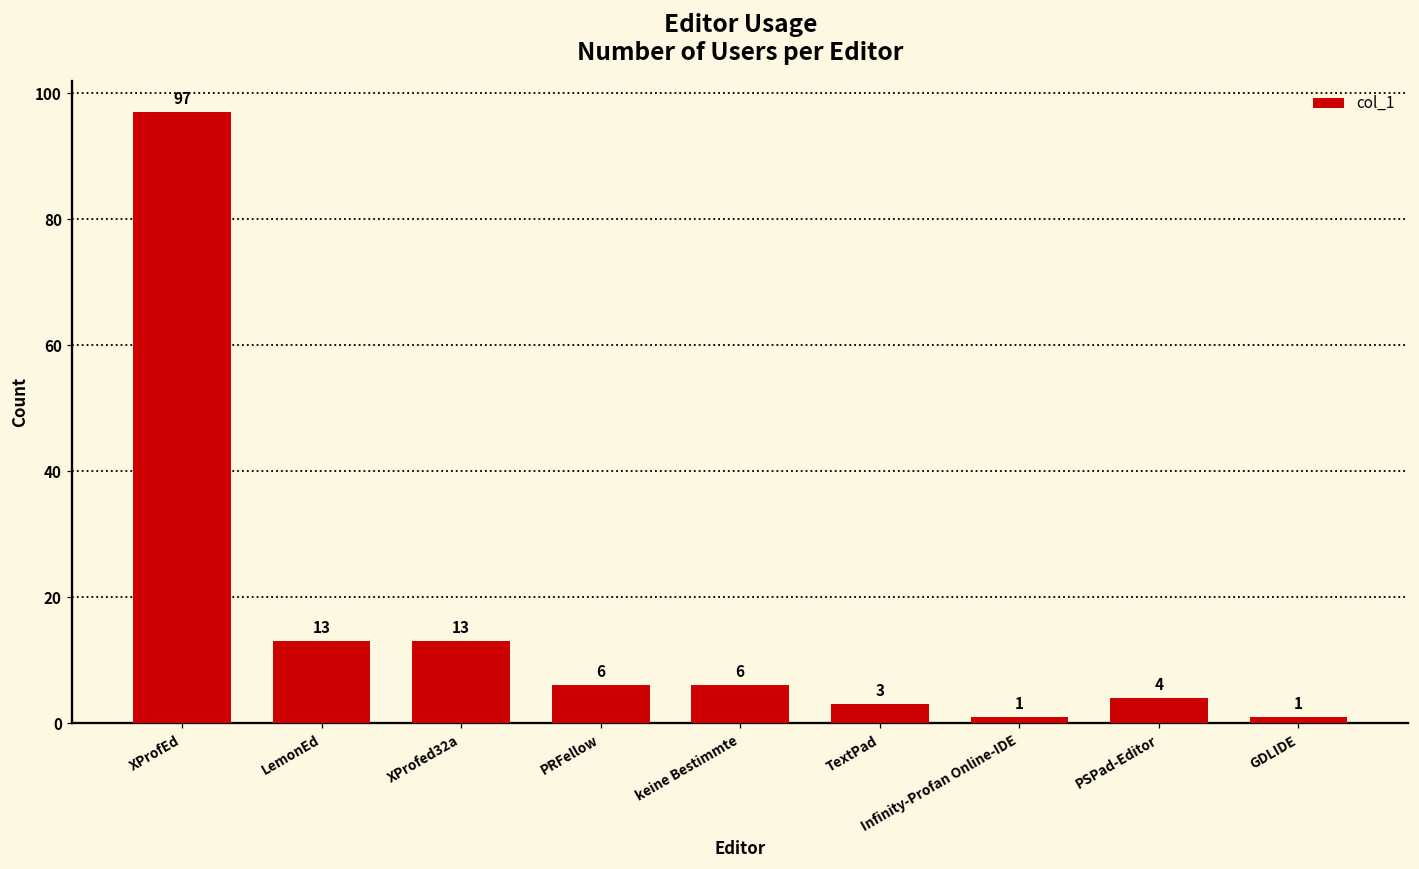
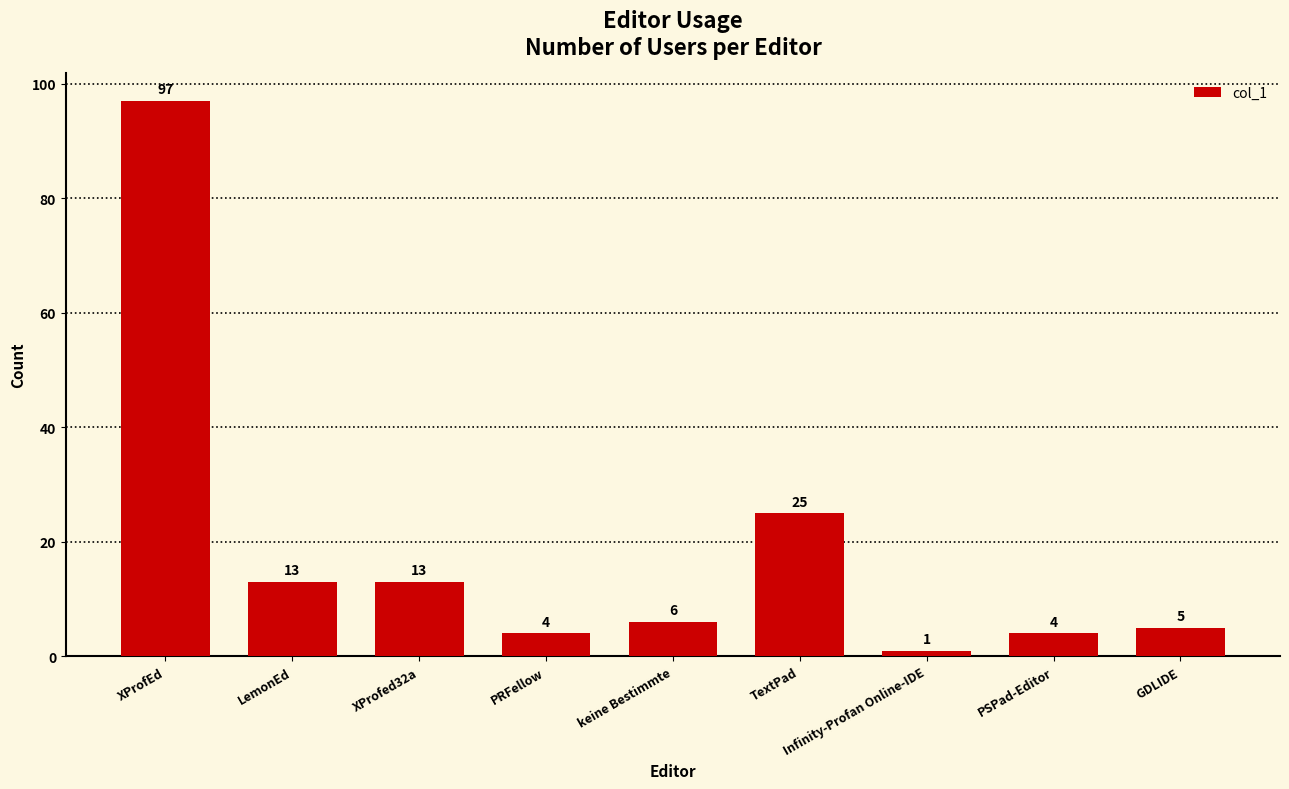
PRFellow: 6 -> 4
TextPad: 3 -> 25
GDLIDE: 1 -> 5
